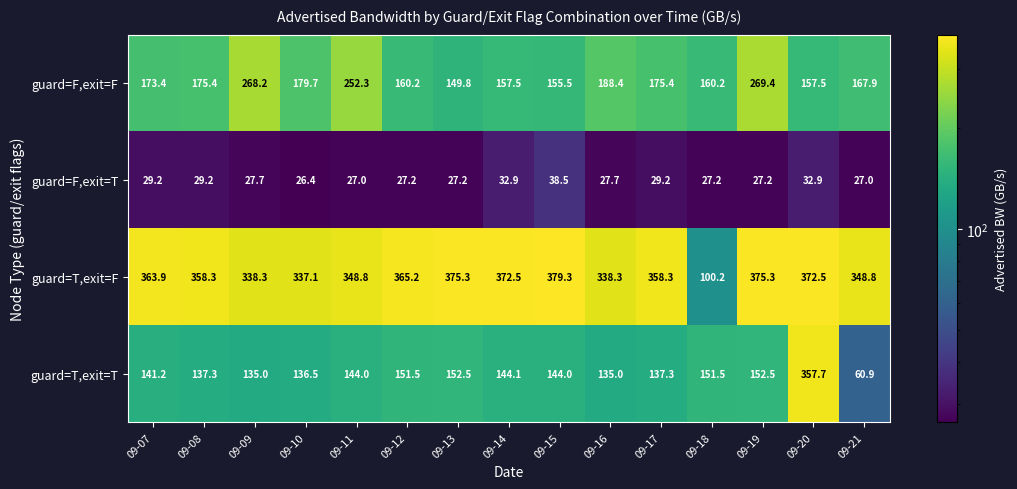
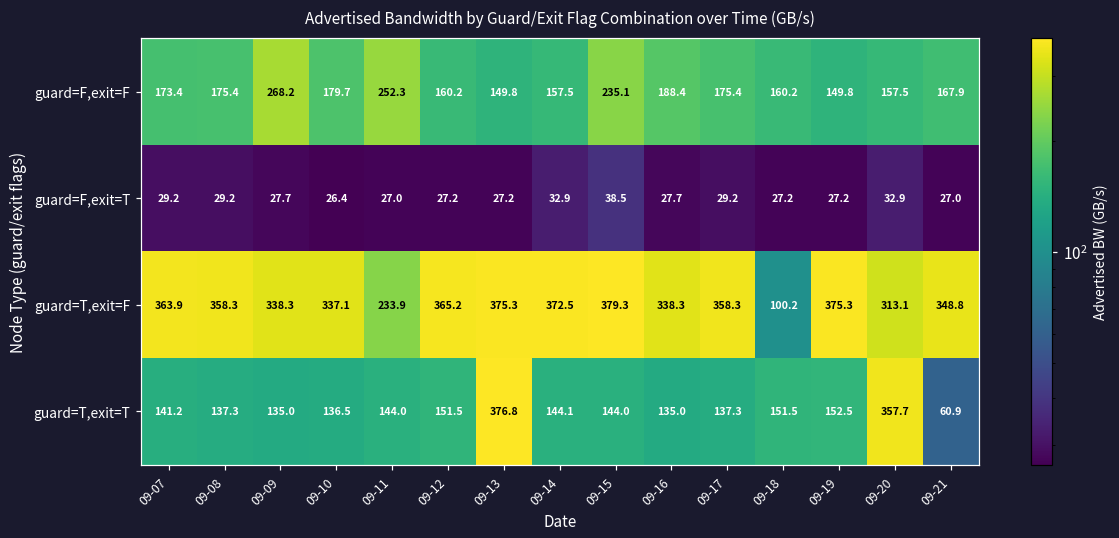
guard=F,exit=F, 09-15: 155.5 -> 235.1
guard=F,exit=F, 09-19: 269.4 -> 149.8
guard=T,exit=F, 09-11: 348.8 -> 233.9
guard=T,exit=F, 09-20: 372.5 -> 313.1
guard=T,exit=T, 09-13: 152.5 -> 376.8
